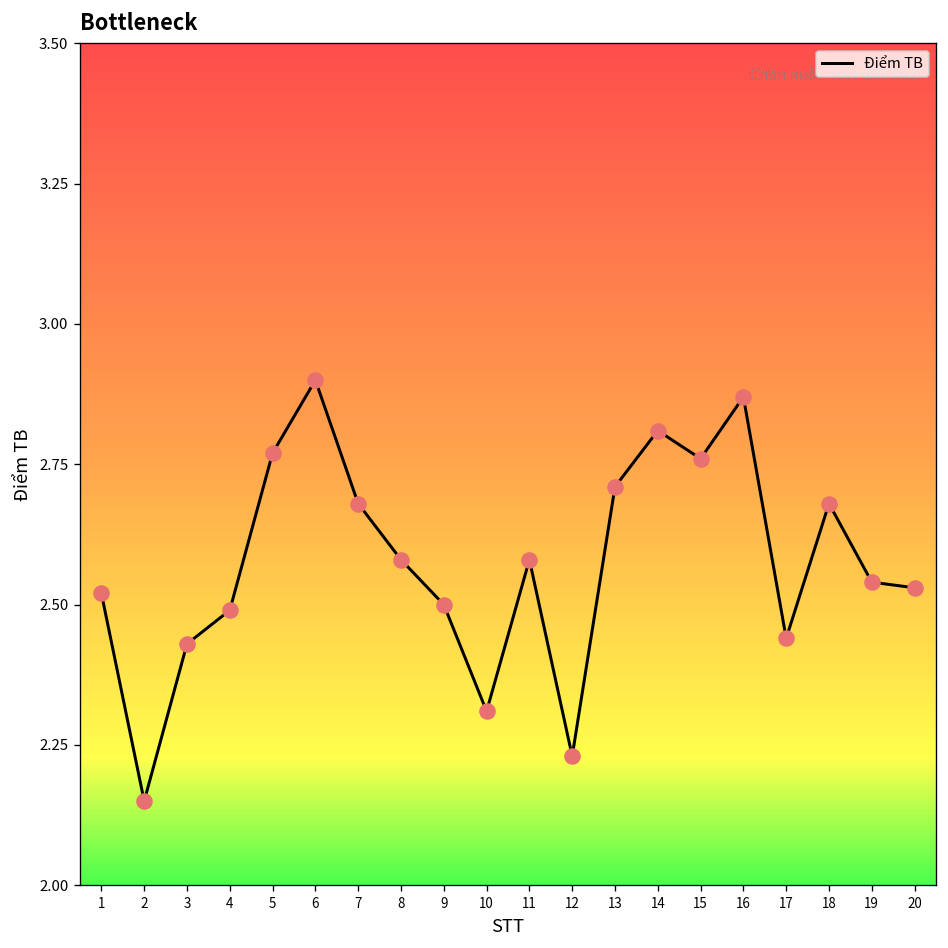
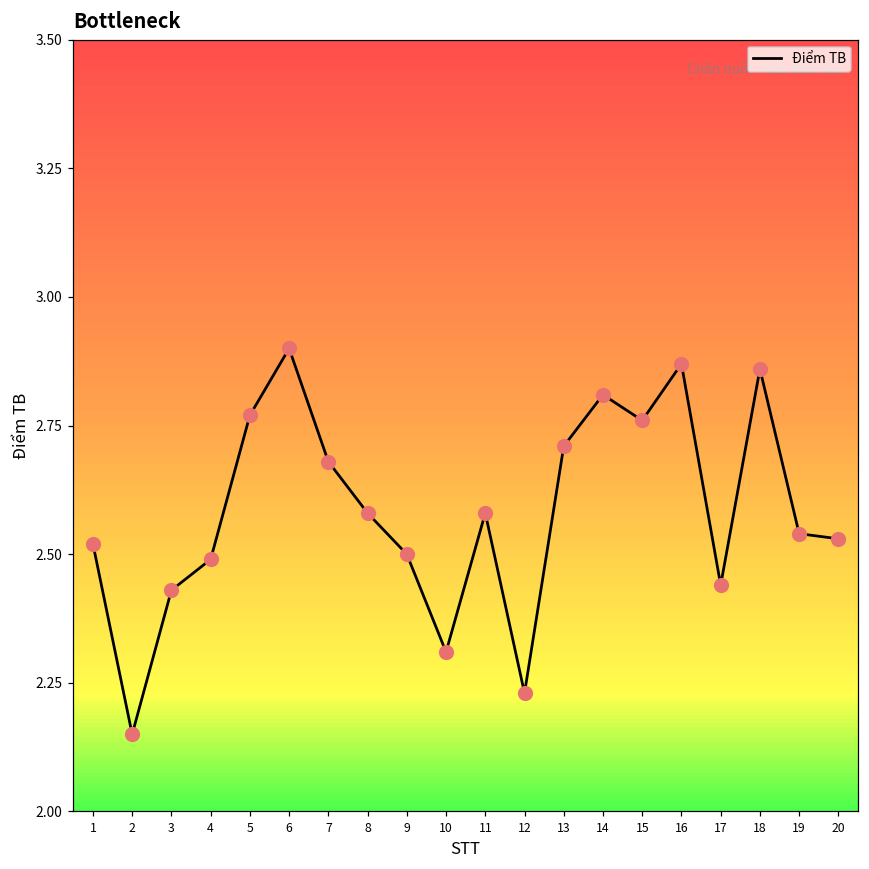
18: 2.68 -> 2.86
